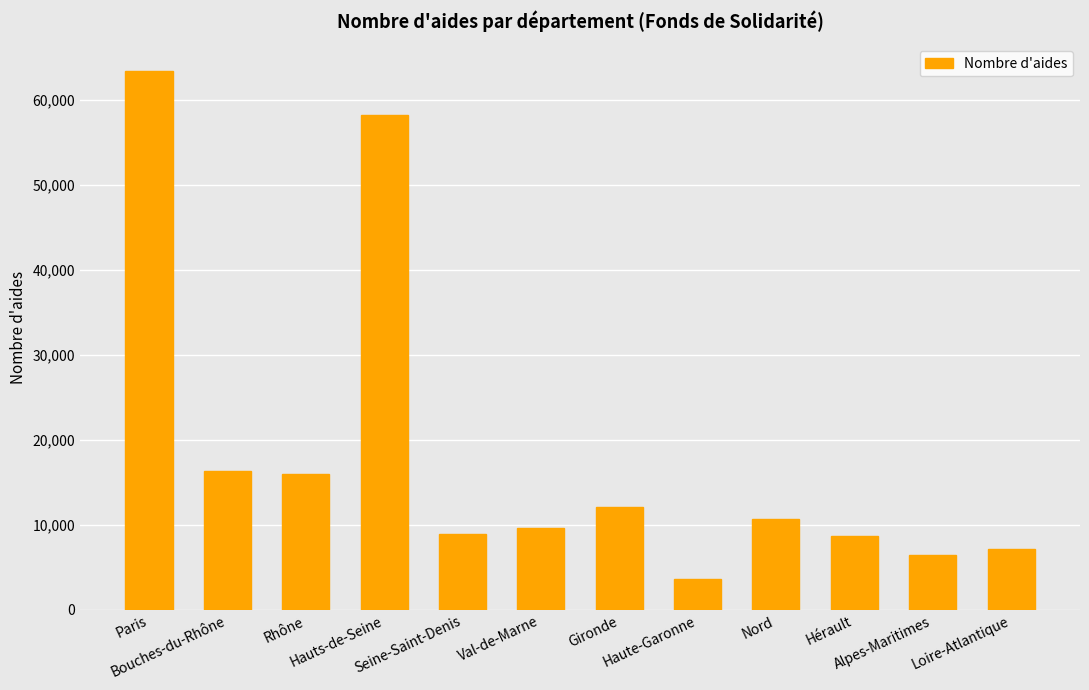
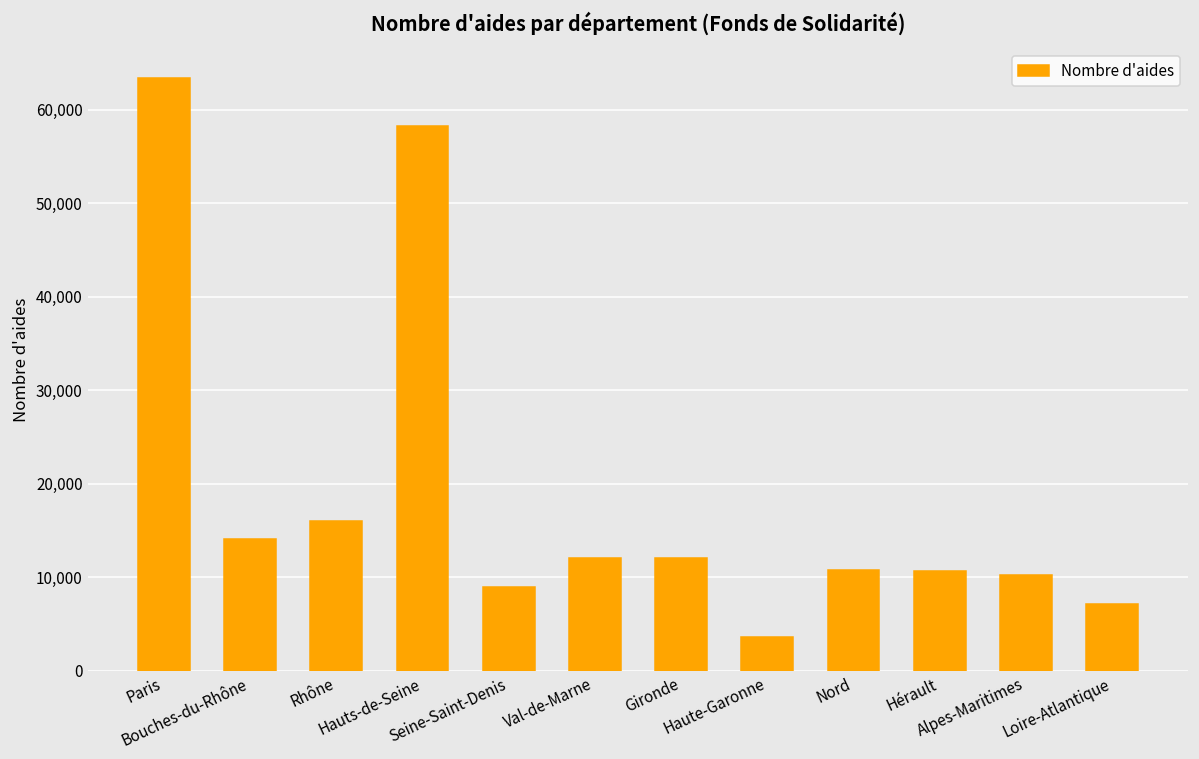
Bouches-du-Rhône: 16,000 -> 14,000
Val-de-Marne: 10,000 -> 12,000
Hérault: 9,000 -> 11,000
Alpes-Maritimes: 6,000 -> 10,000
